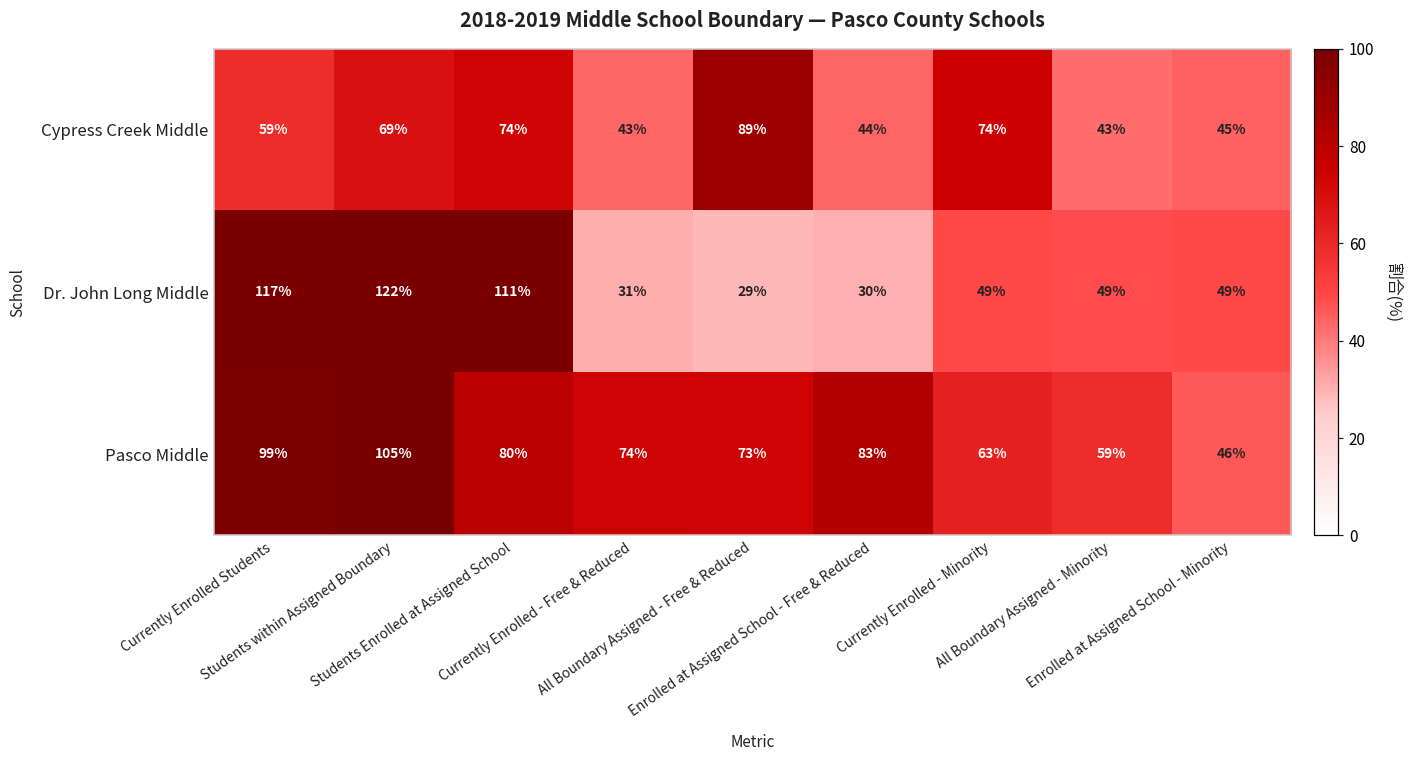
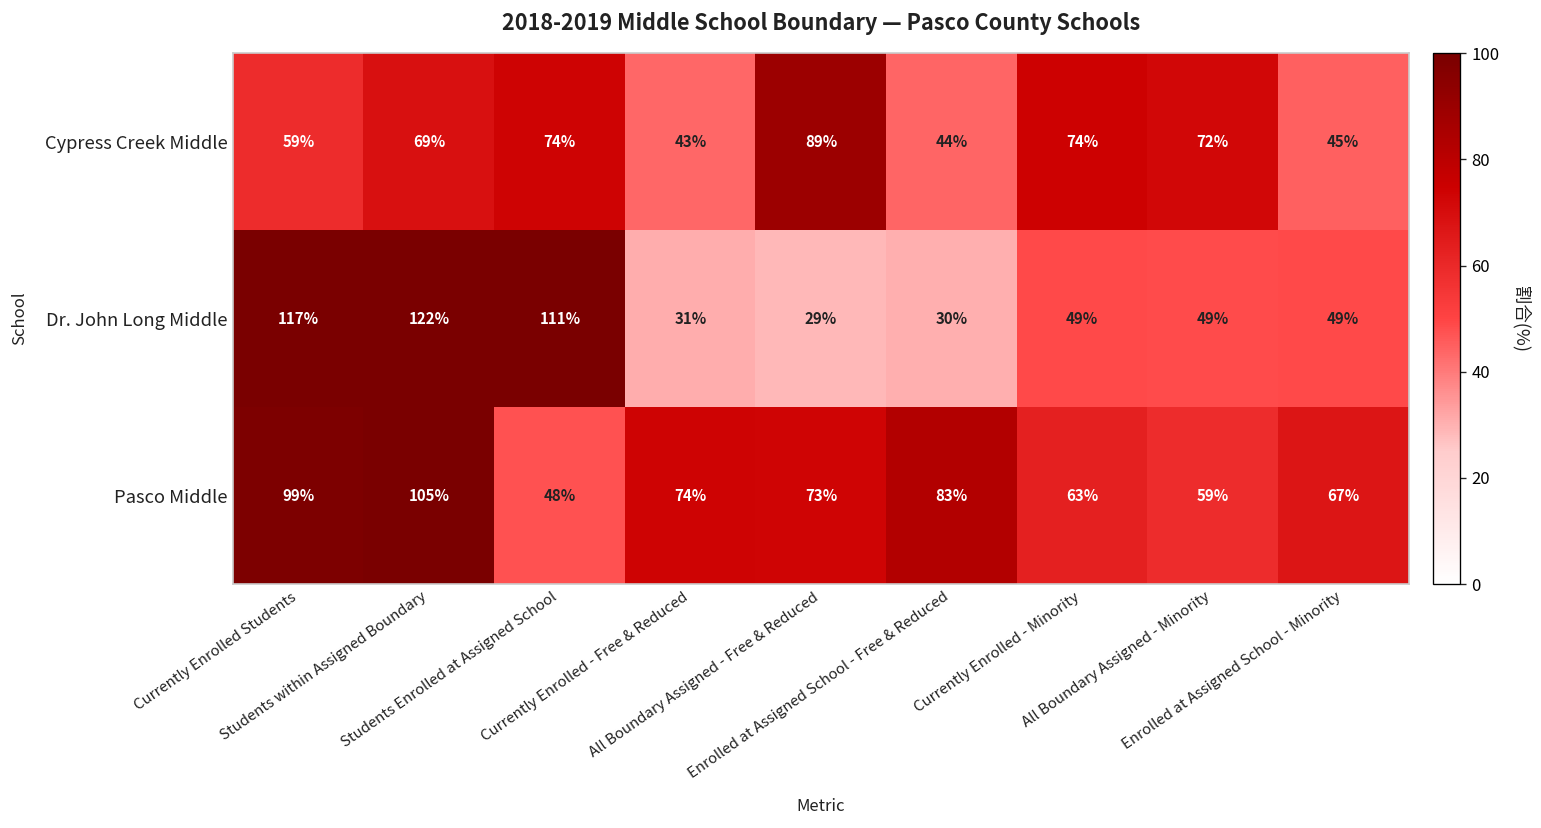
Cypress Creek Middle, All Boundary Assigned - Minority: 43% -> 72%
Pasco Middle, Students Enrolled at Assigned School: 80% -> 48%
Pasco Middle, Enrolled at Assigned School - Minority: 46% -> 67%
